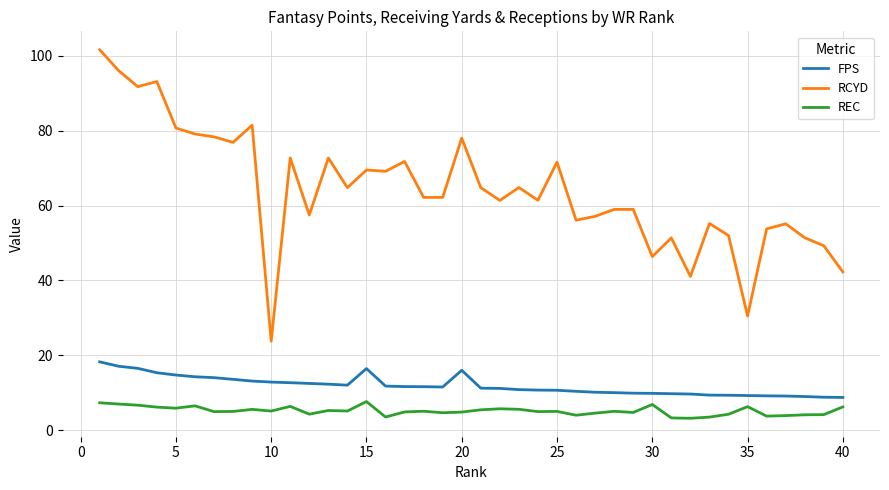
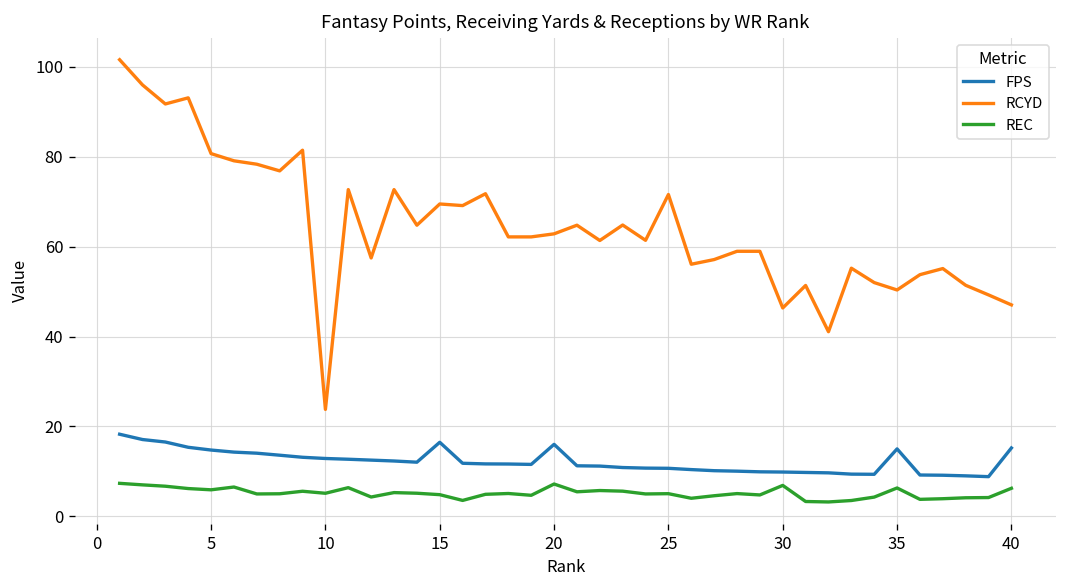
REC, 15: 8 -> 5
RCYD, 20: 78 -> 63
REC, 20: 5 -> 7
FPS, 35: 9 -> 15
RCYD, 35: 31 -> 50
FPS, 40: 9 -> 15
RCYD, 40: 42 -> 47
